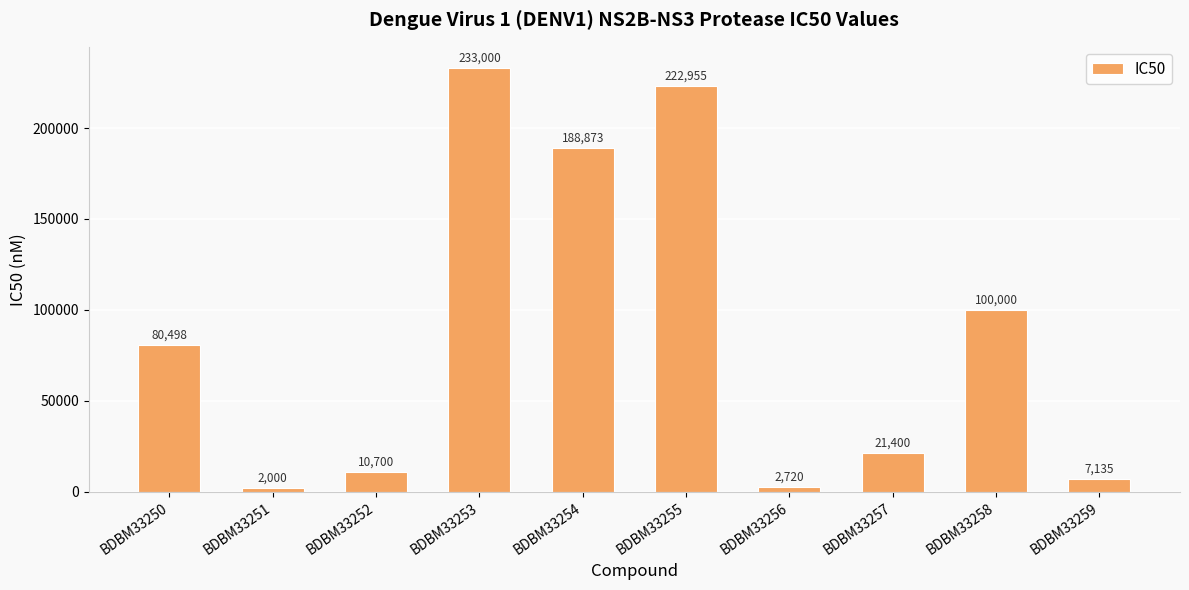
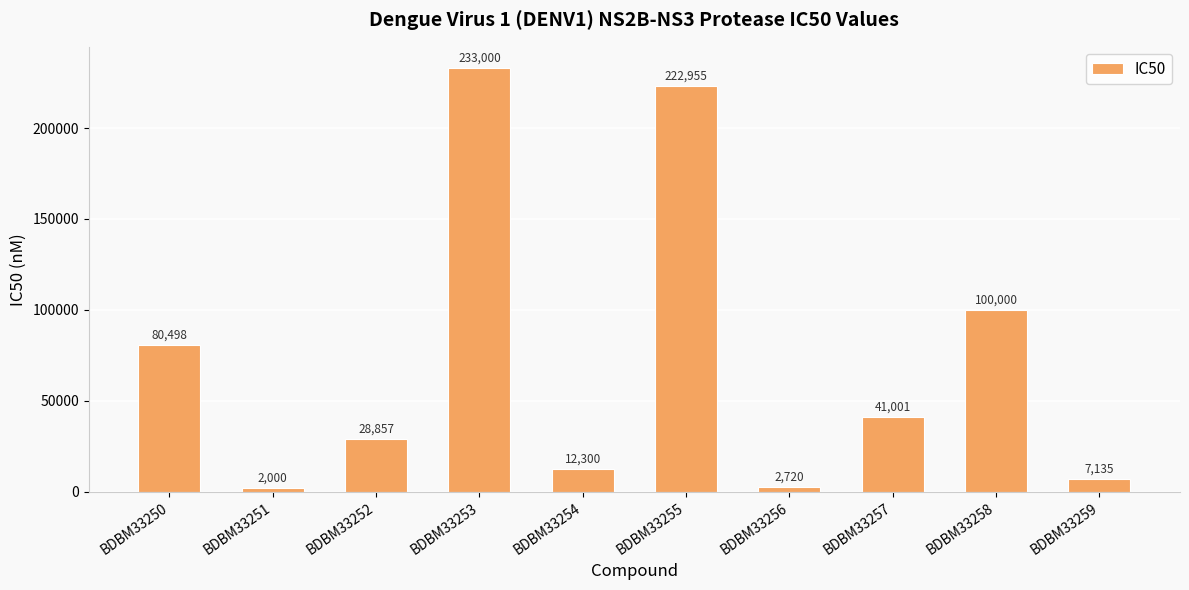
BDBM33252: 10,700 -> 28,857
BDBM33254: 188,873 -> 12,300
BDBM33257: 21,400 -> 41,001
